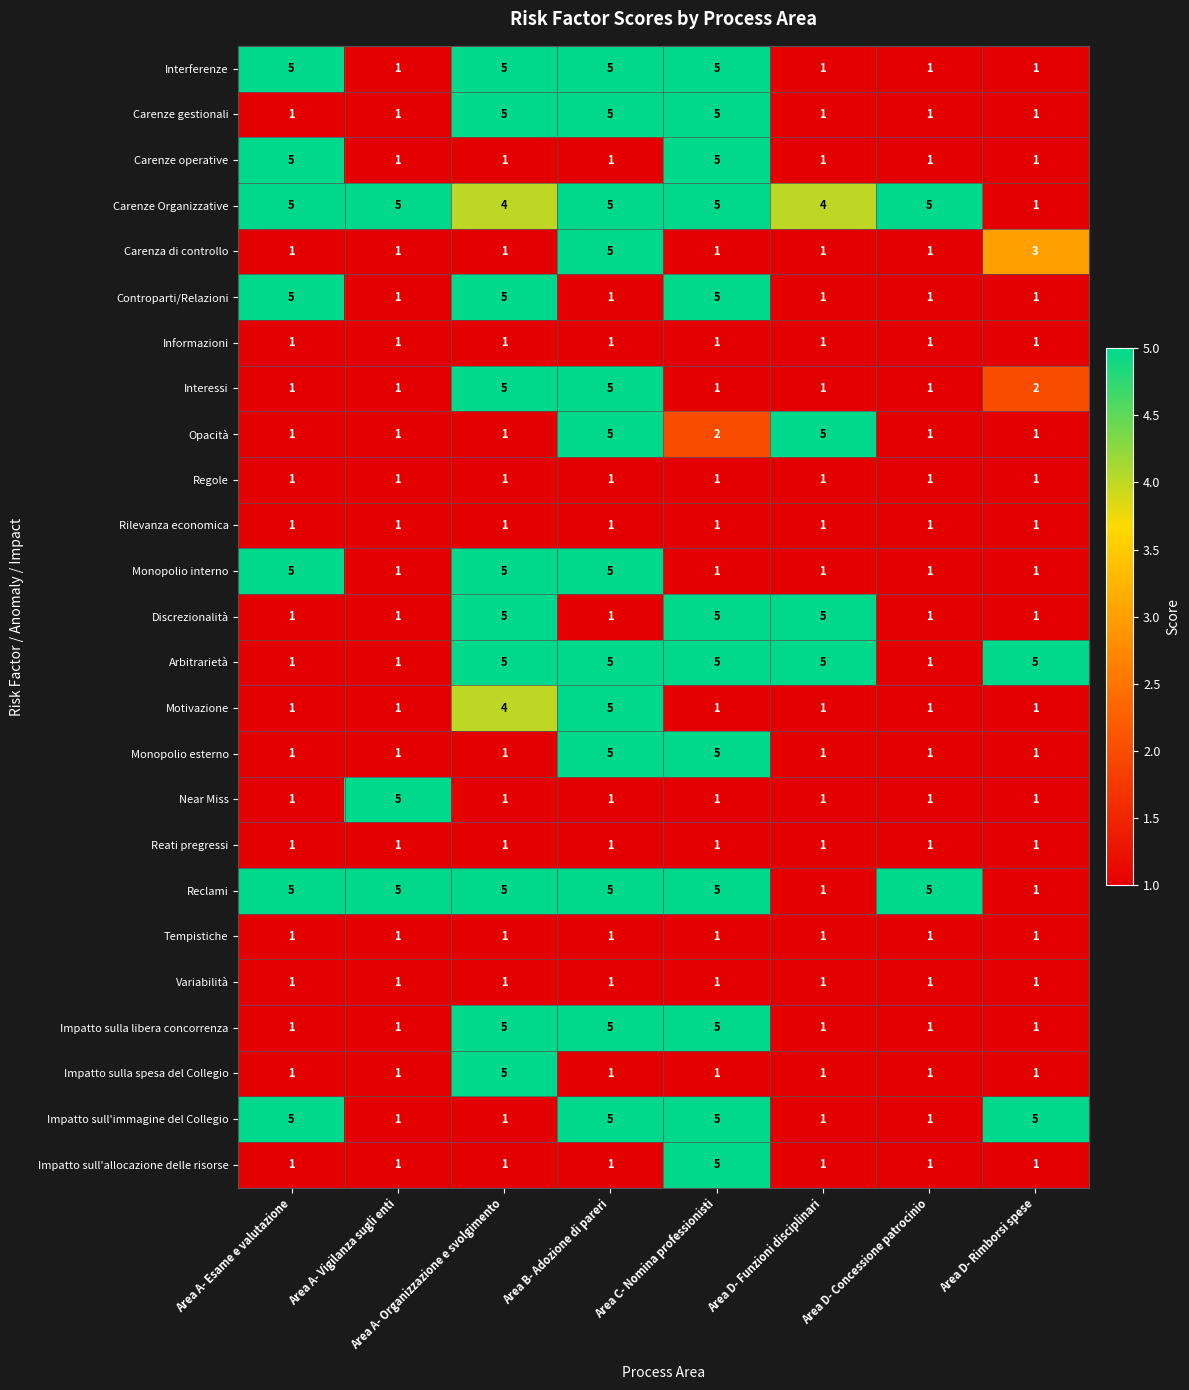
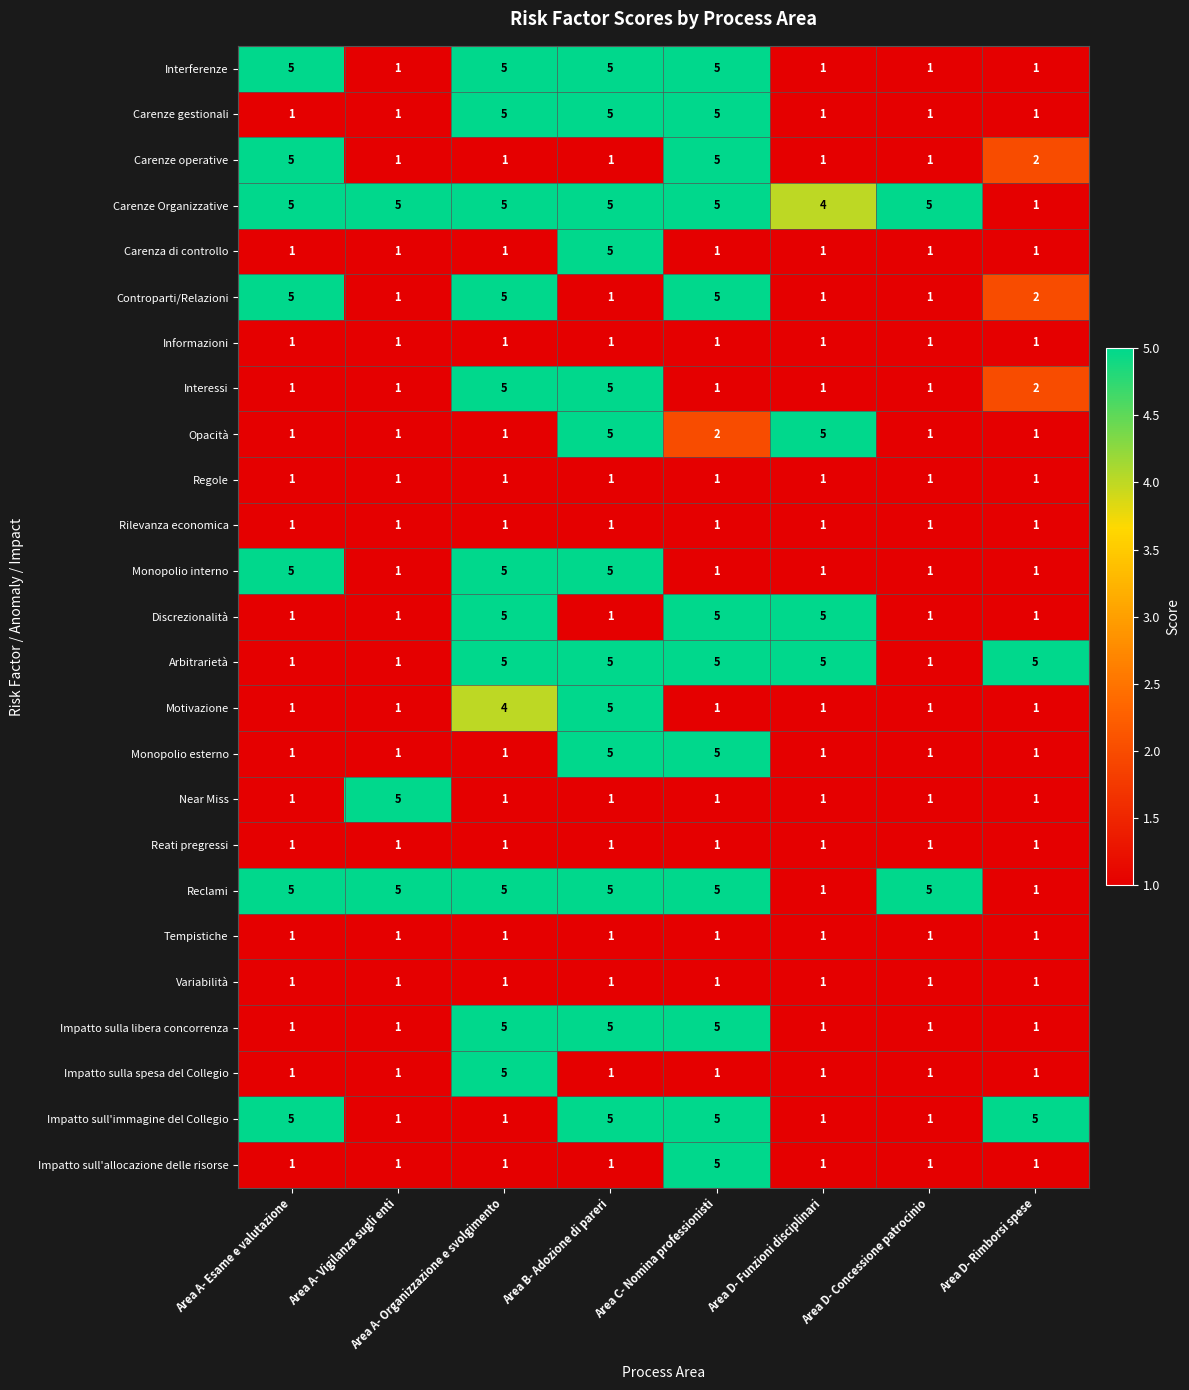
Carenze operative, Area D- Rimborsi spese: 1 -> 2
Carenze Organizzative, Area A- Organizzazione e svolgimento: 4 -> 5
Carenza di controllo, Area D- Rimborsi spese: 3 -> 1
Controparti/Relazioni, Area D- Rimborsi spese: 1 -> 2
